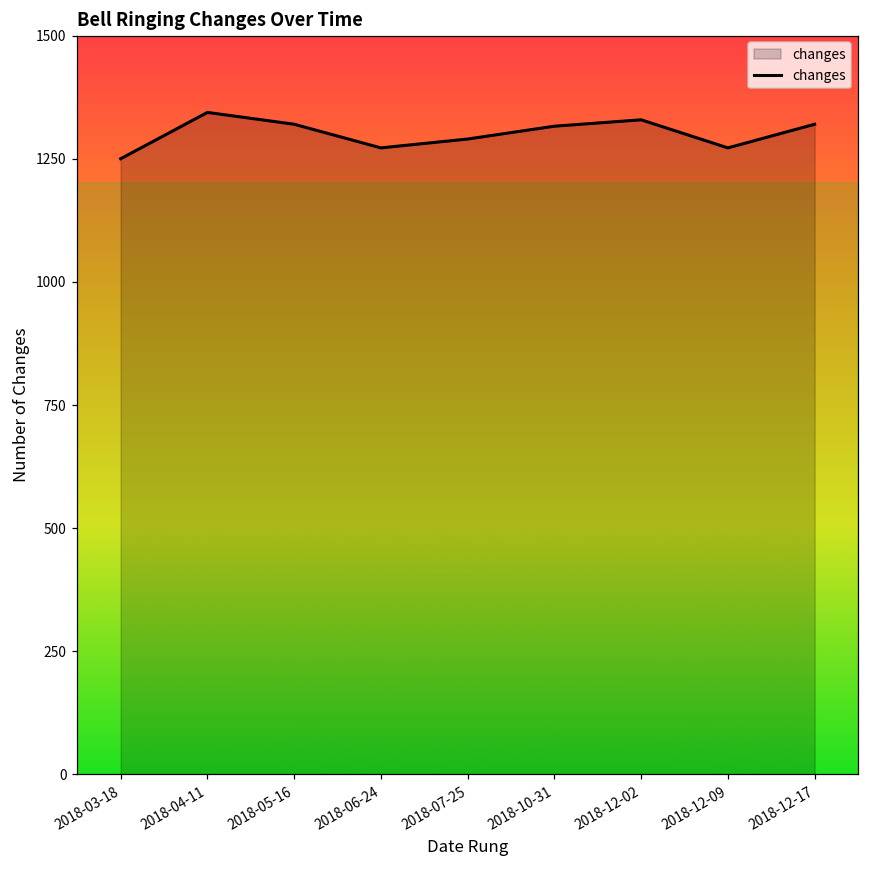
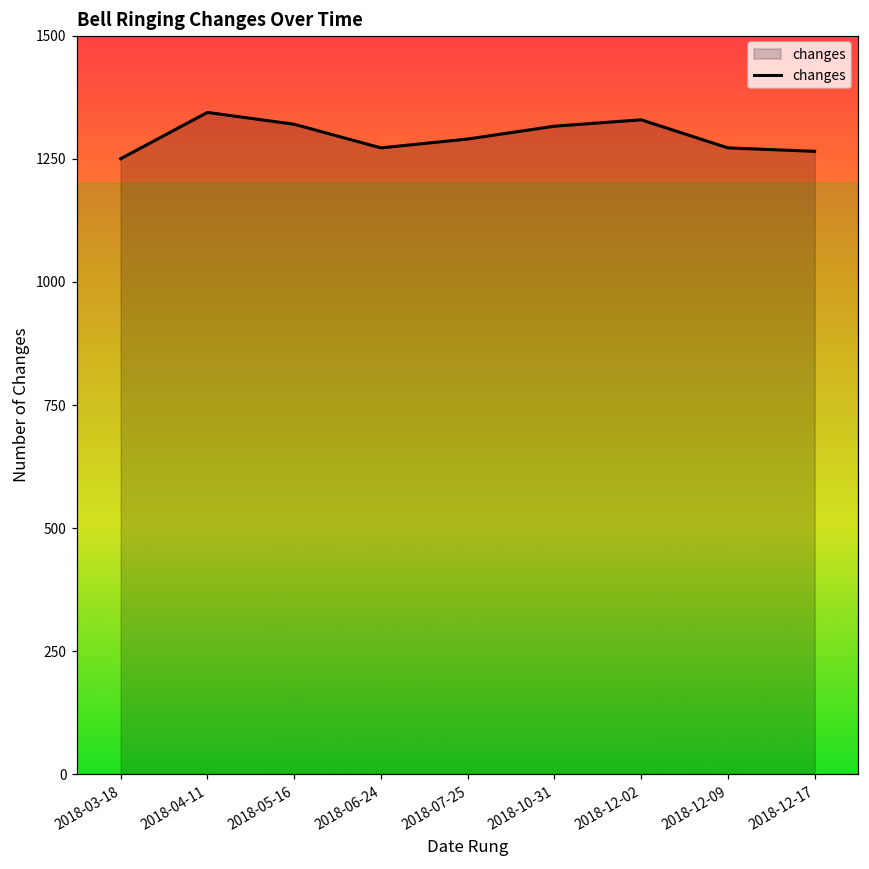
2018-12-17: 1320 -> 1270
